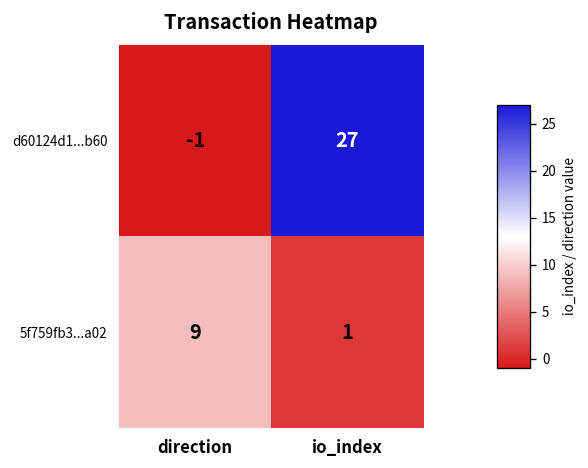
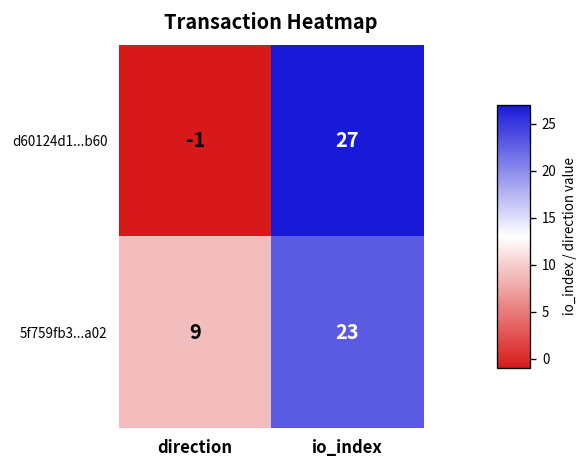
5f759fb3...a02, io_index: 1 -> 23
